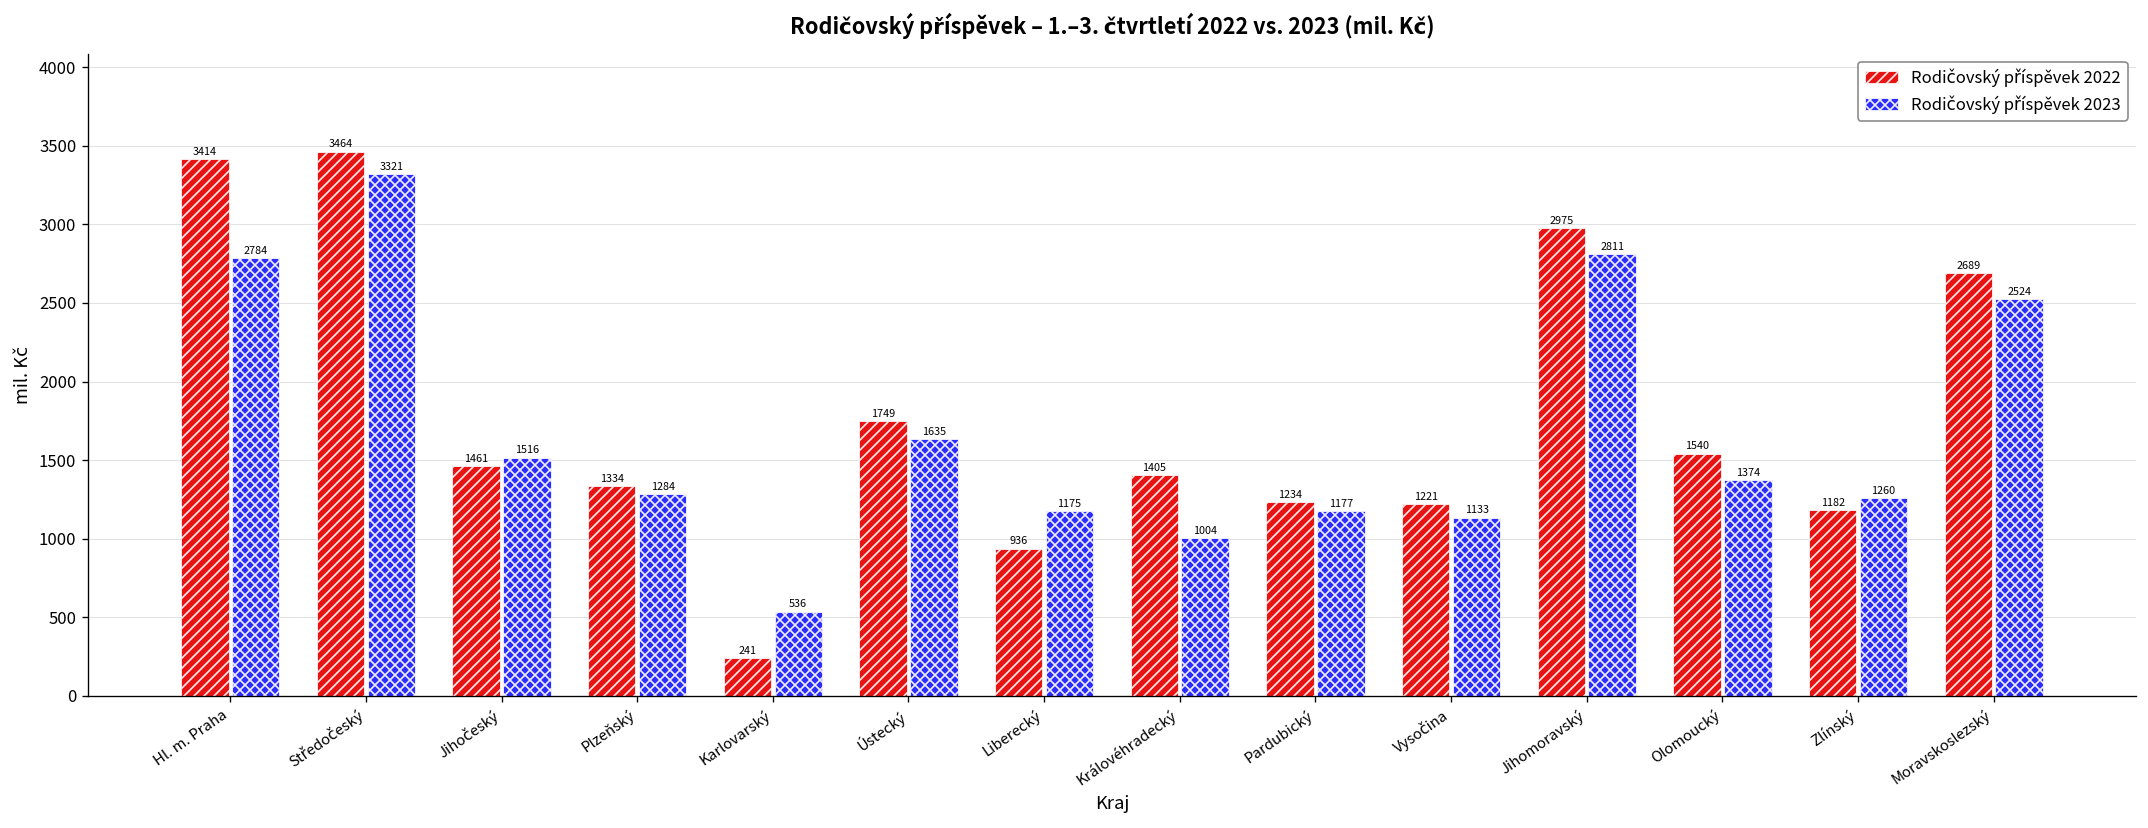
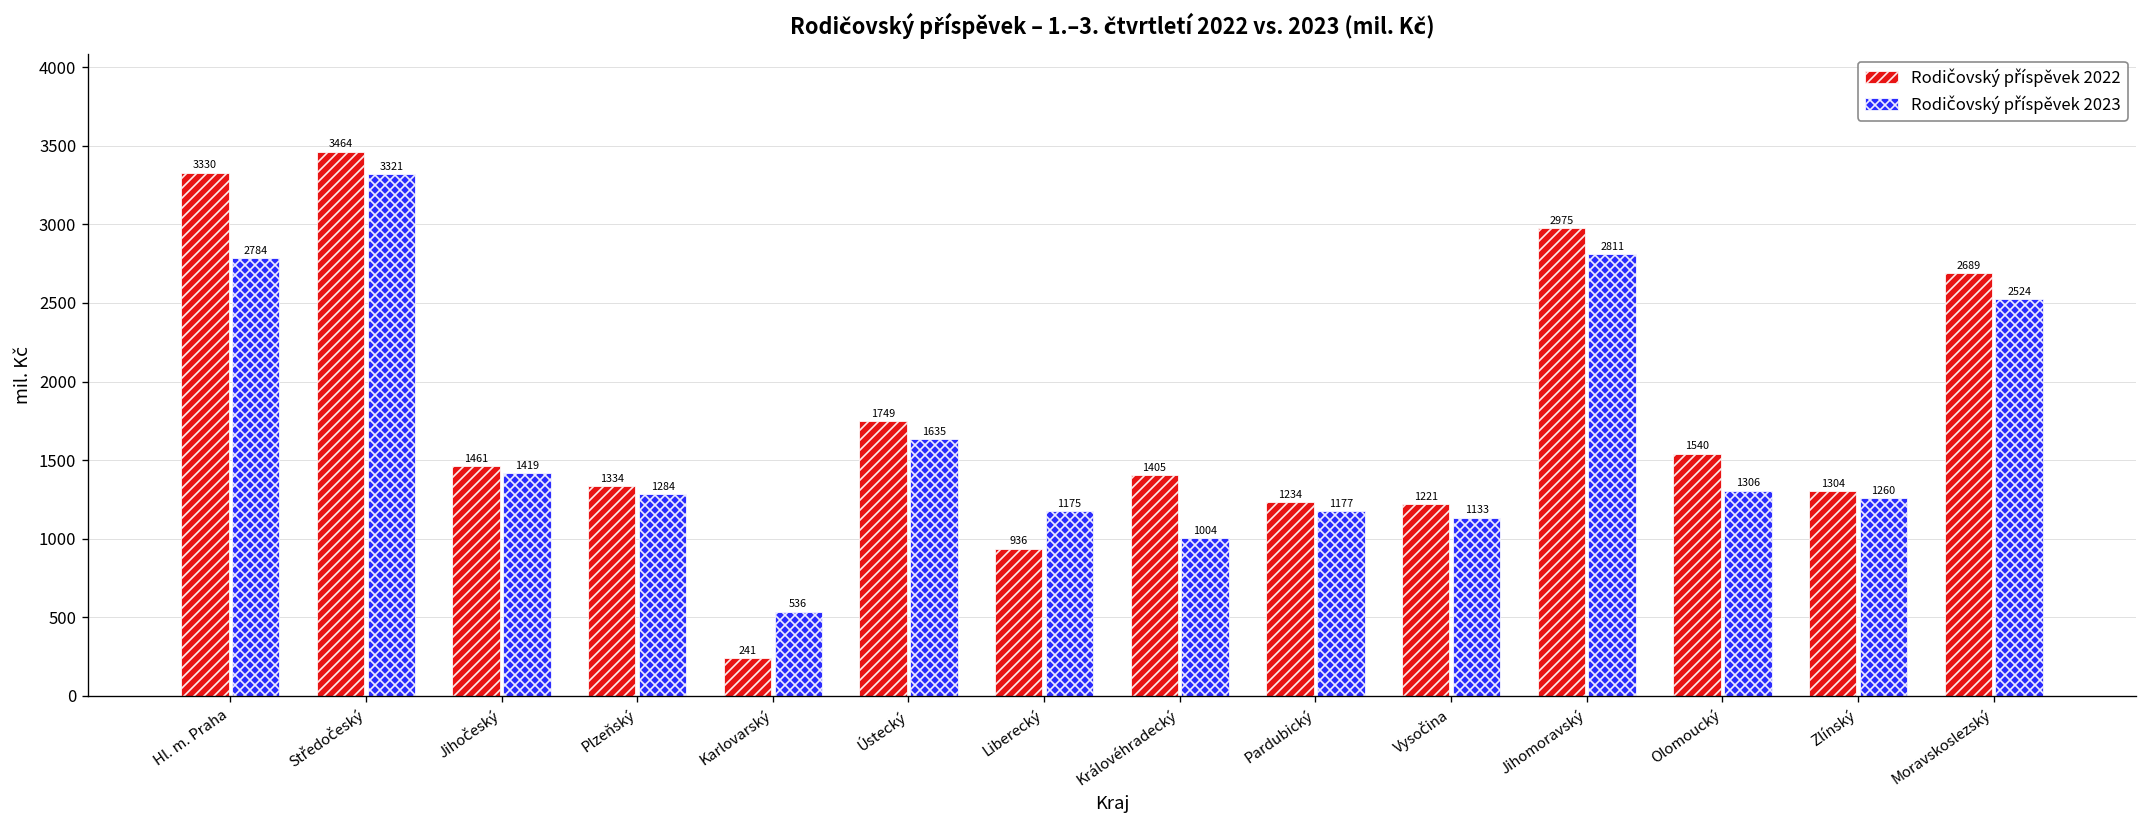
Rodičovský příspěvek 2022, Hl. m. Praha: 3414 -> 3330
Rodičovský příspěvek 2023, Jihočeský: 1516 -> 1419
Rodičovský příspěvek 2023, Olomoucký: 1374 -> 1306
Rodičovský příspěvek 2022, Zlínský: 1182 -> 1304
